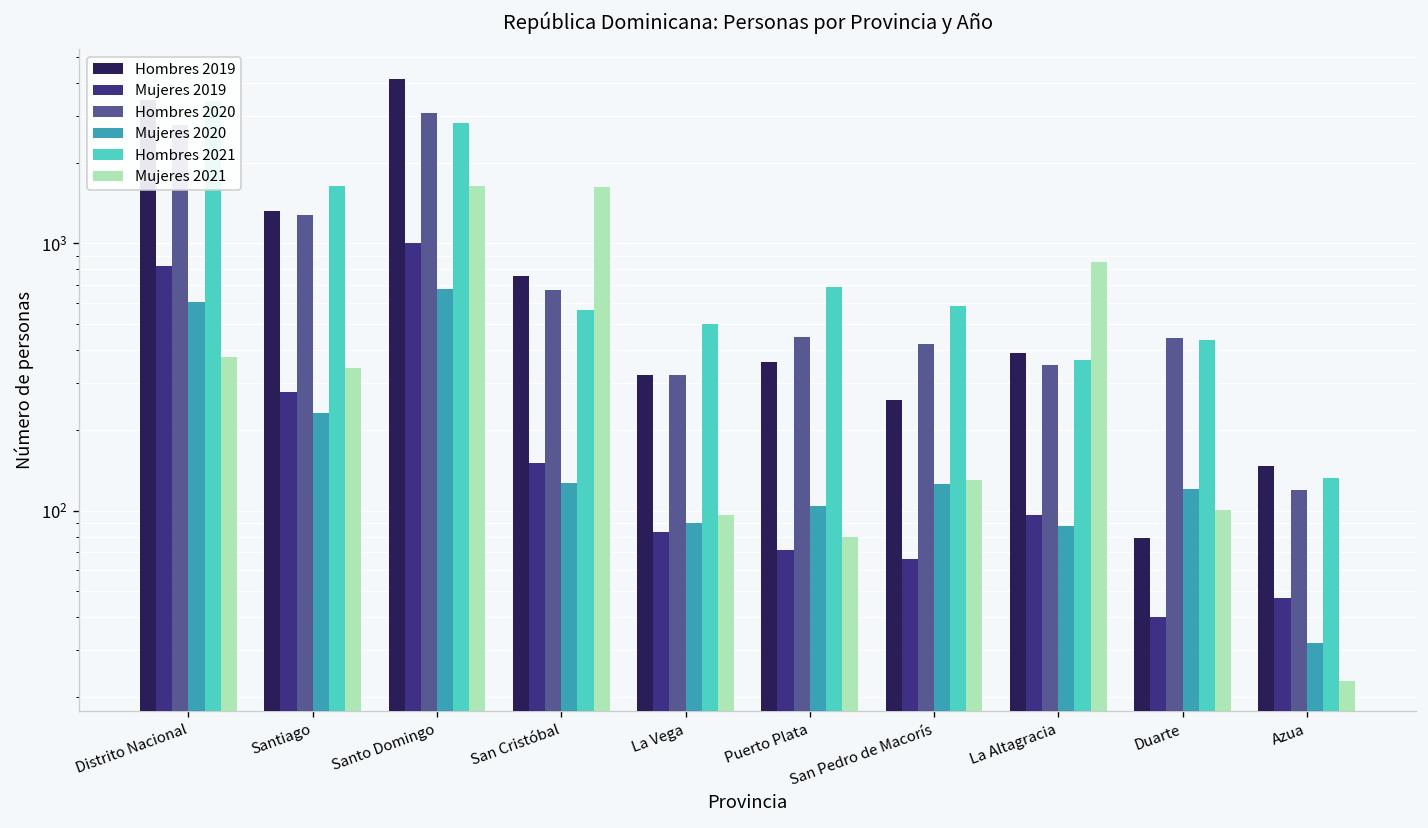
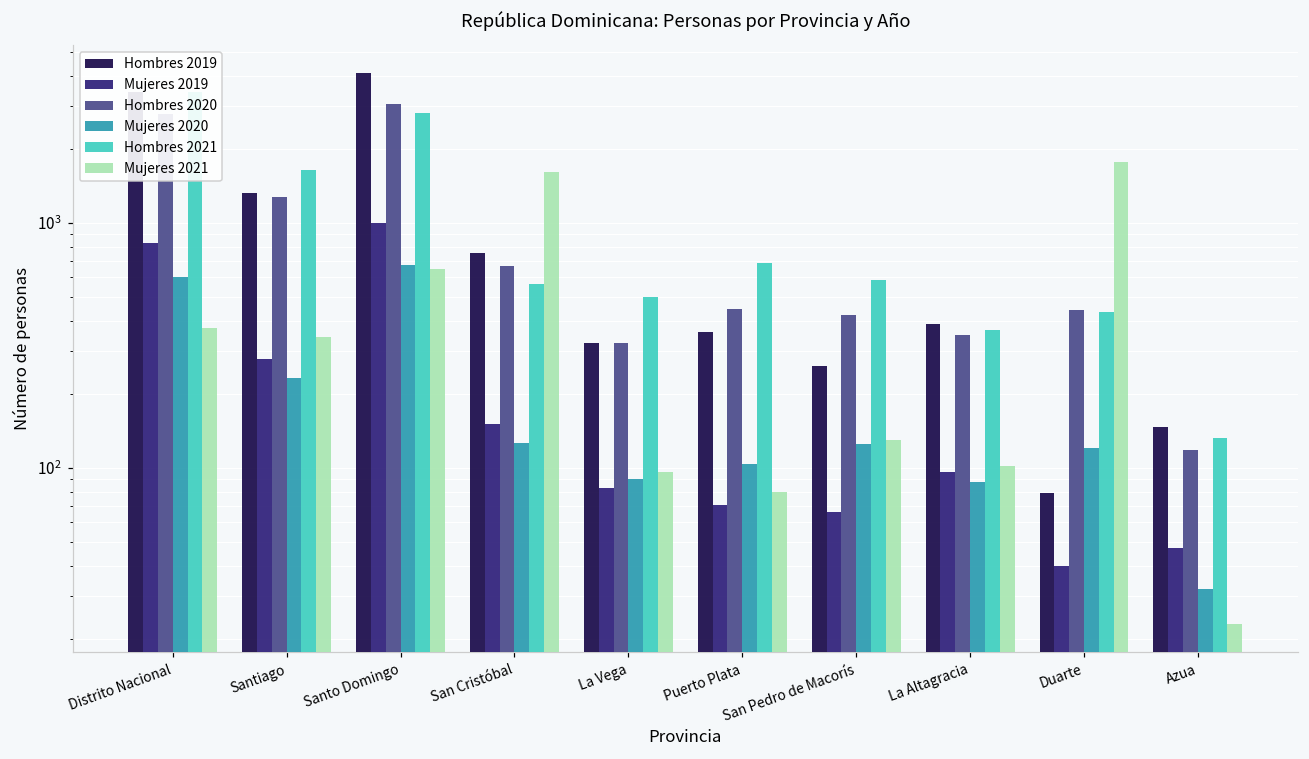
Mujeres 2021, Santo Domingo: 1600 -> 650
Mujeres 2021, La Altagracia: 850 -> 100
Mujeres 2021, Duarte: 100 -> 1800
